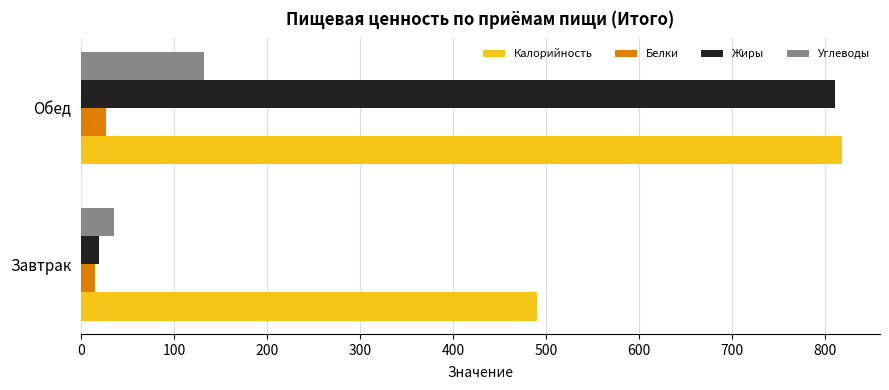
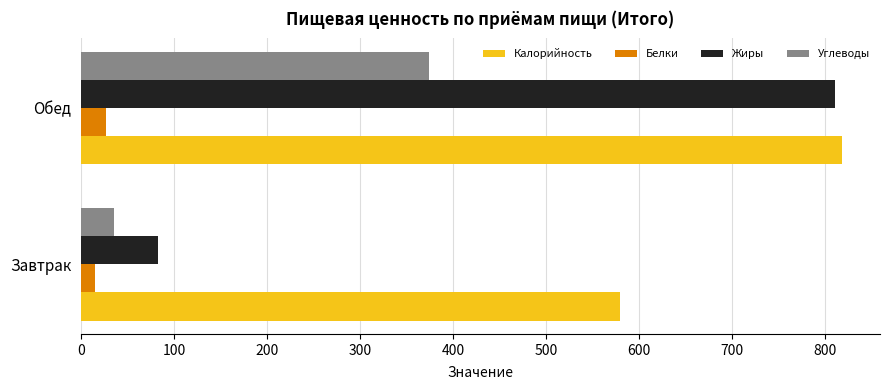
Углеводы, Обед: 130 -> 370
Жиры, Завтрак: 20 -> 80
Калорийность, Завтрак: 490 -> 580
